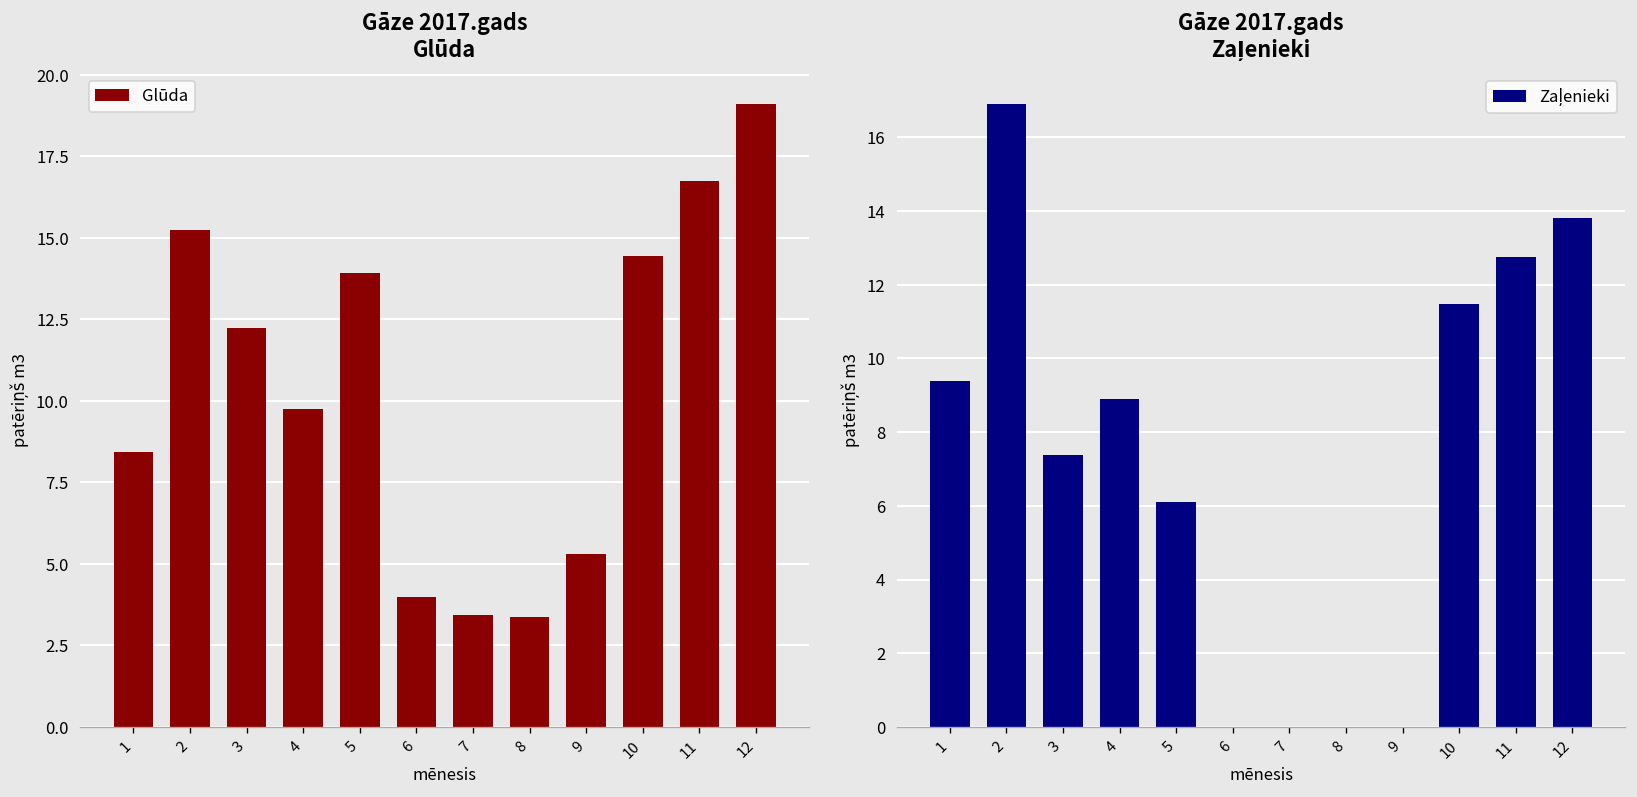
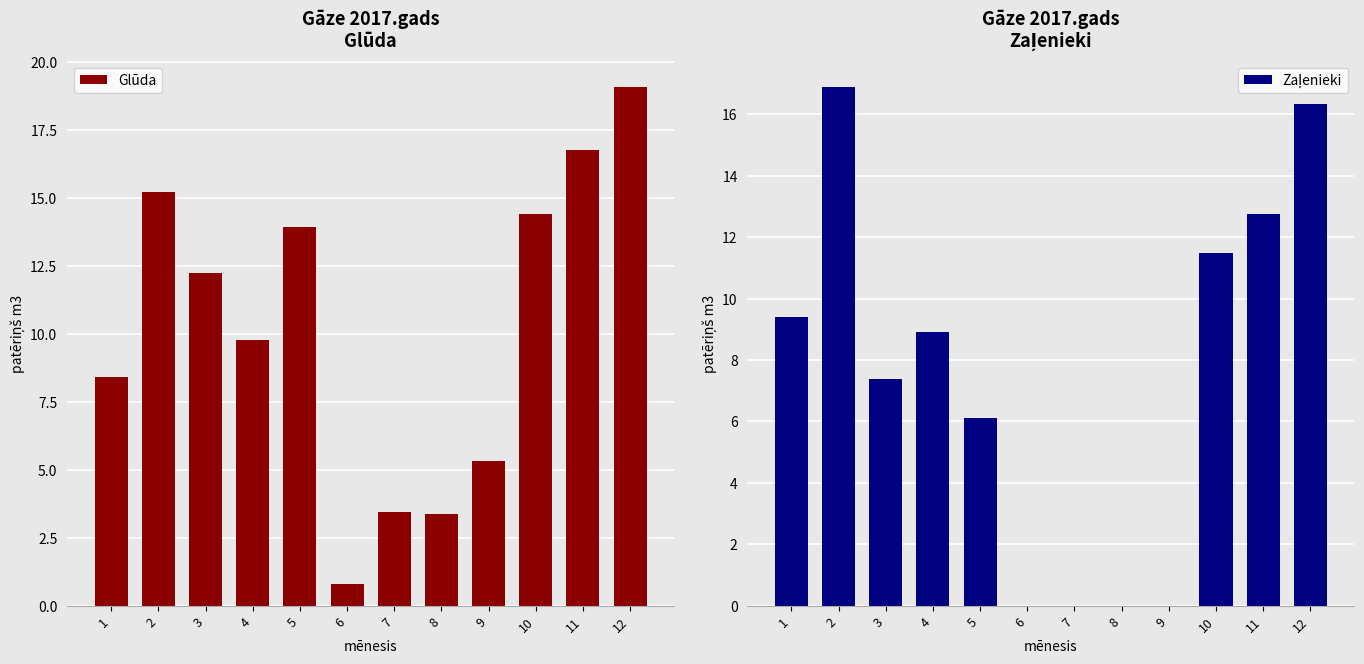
Gāze 2017.gads Glūda, 6: 4.0 -> 0.8
Gāze 2017.gads Zaļenieki, 12: 13.8 -> 16.3
